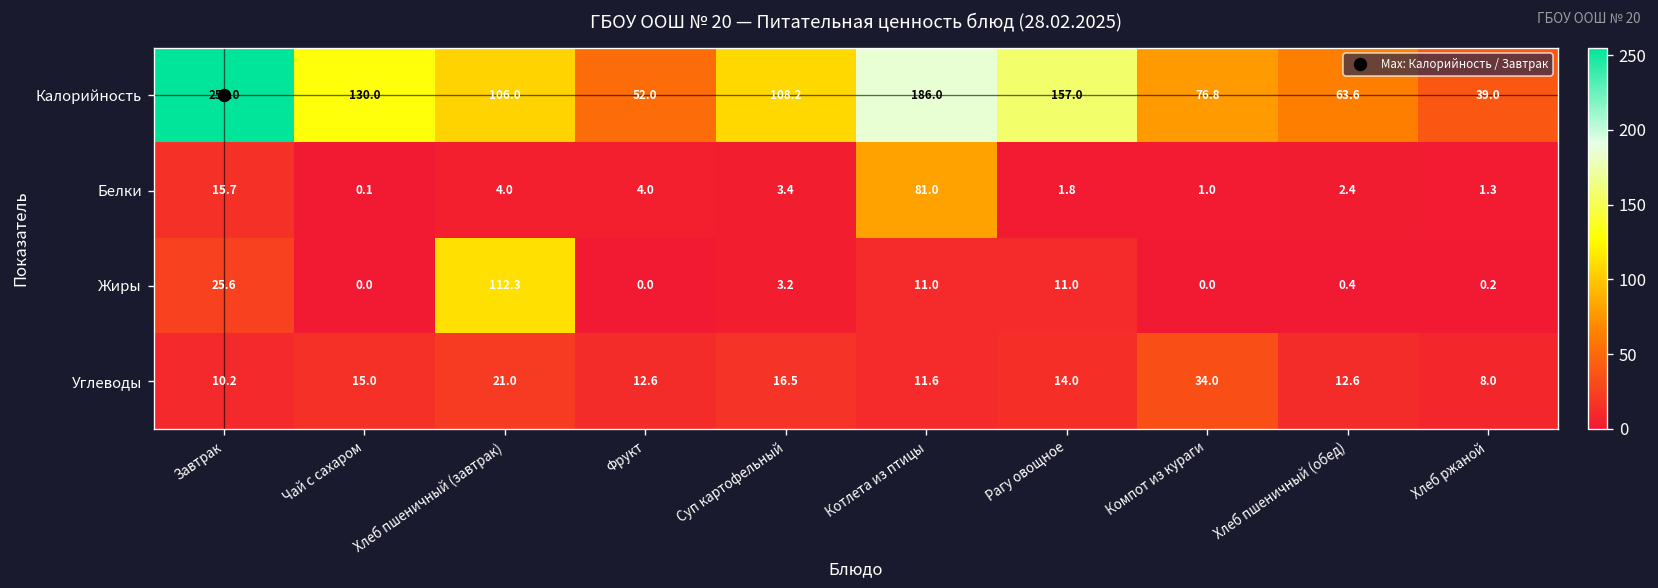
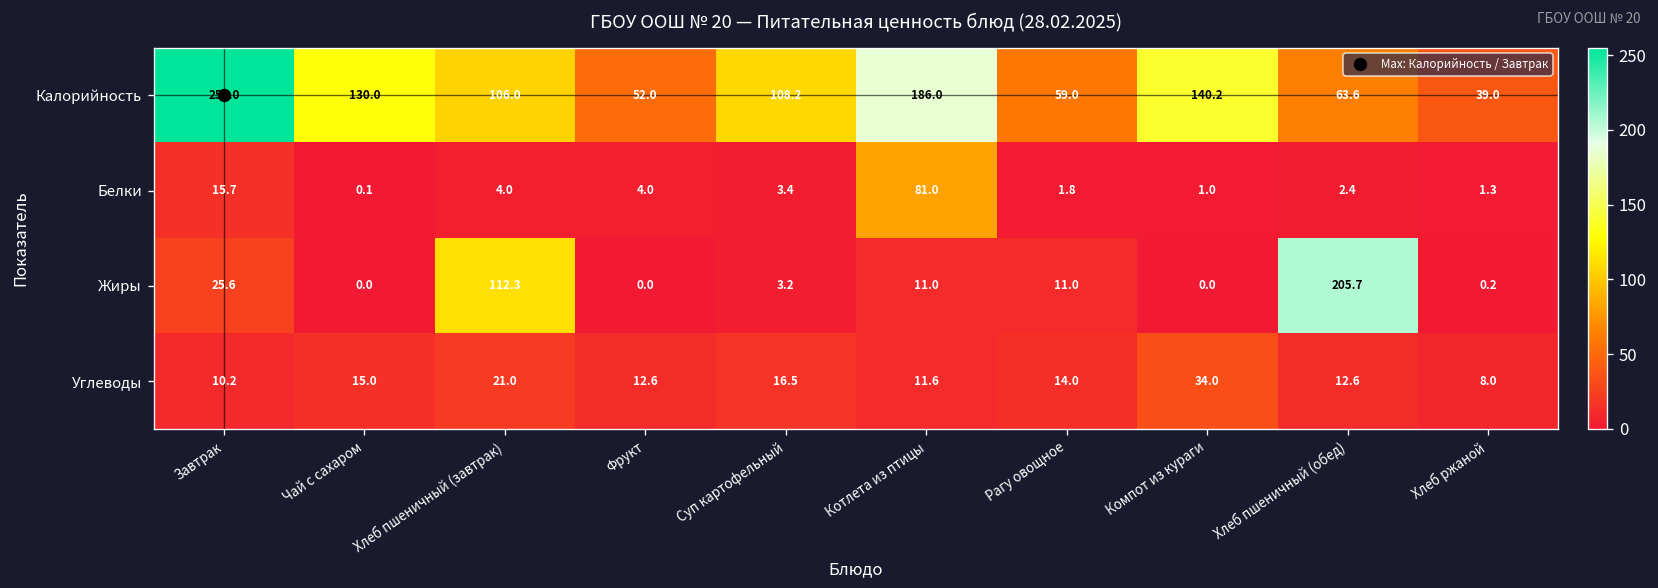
Калорийность, Рагу овощное: 157.0 -> 59.0
Калорийность, Компот из кураги: 76.8 -> 140.2
Жиры, Хлеб пшеничный (обед): 0.4 -> 205.7
